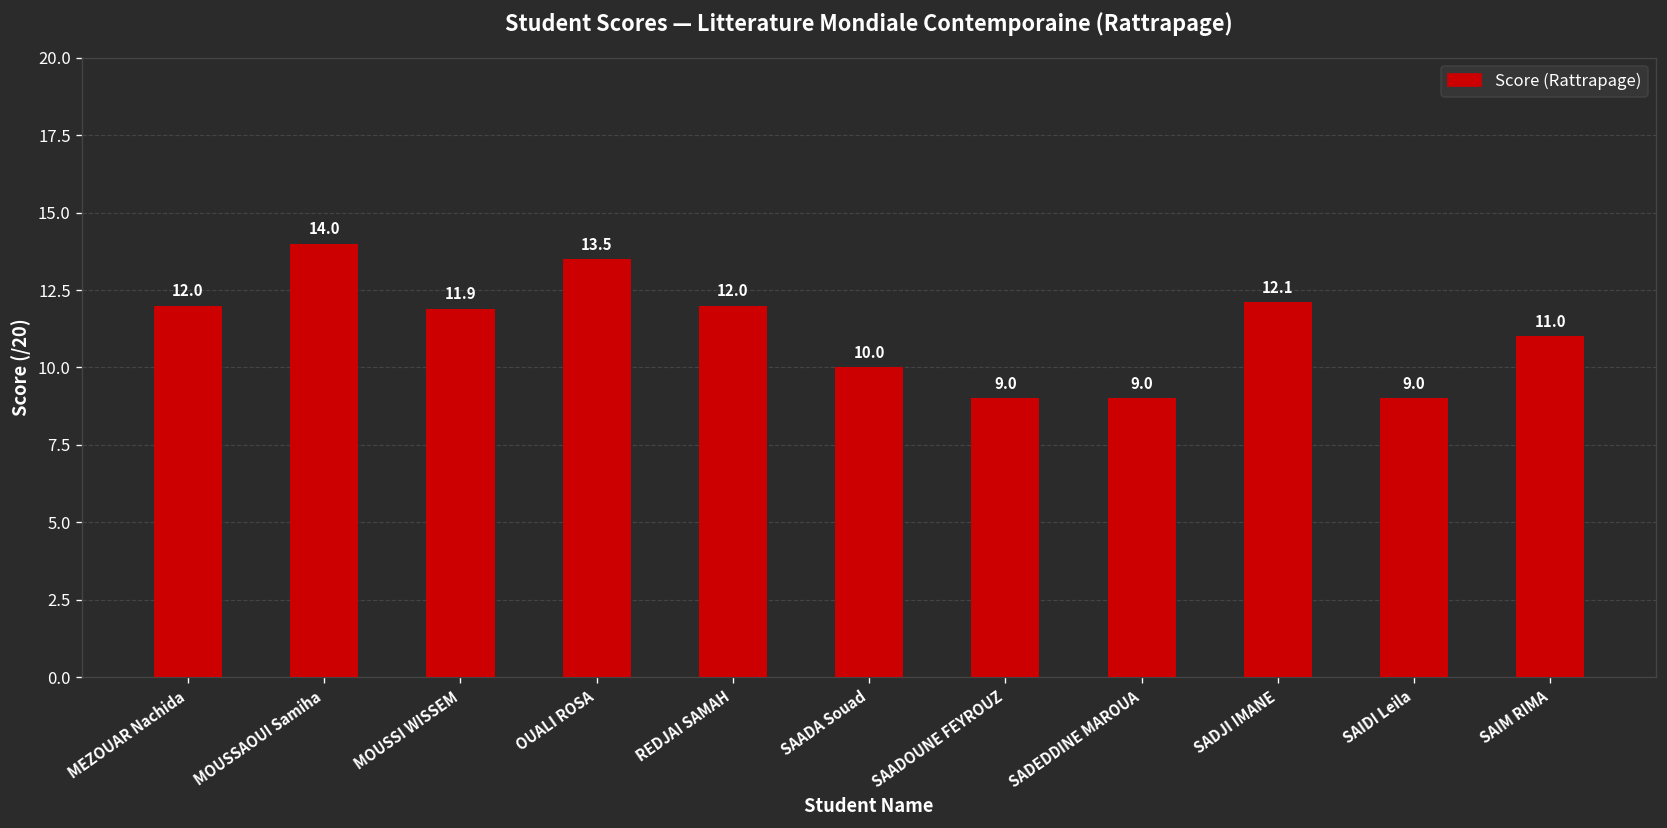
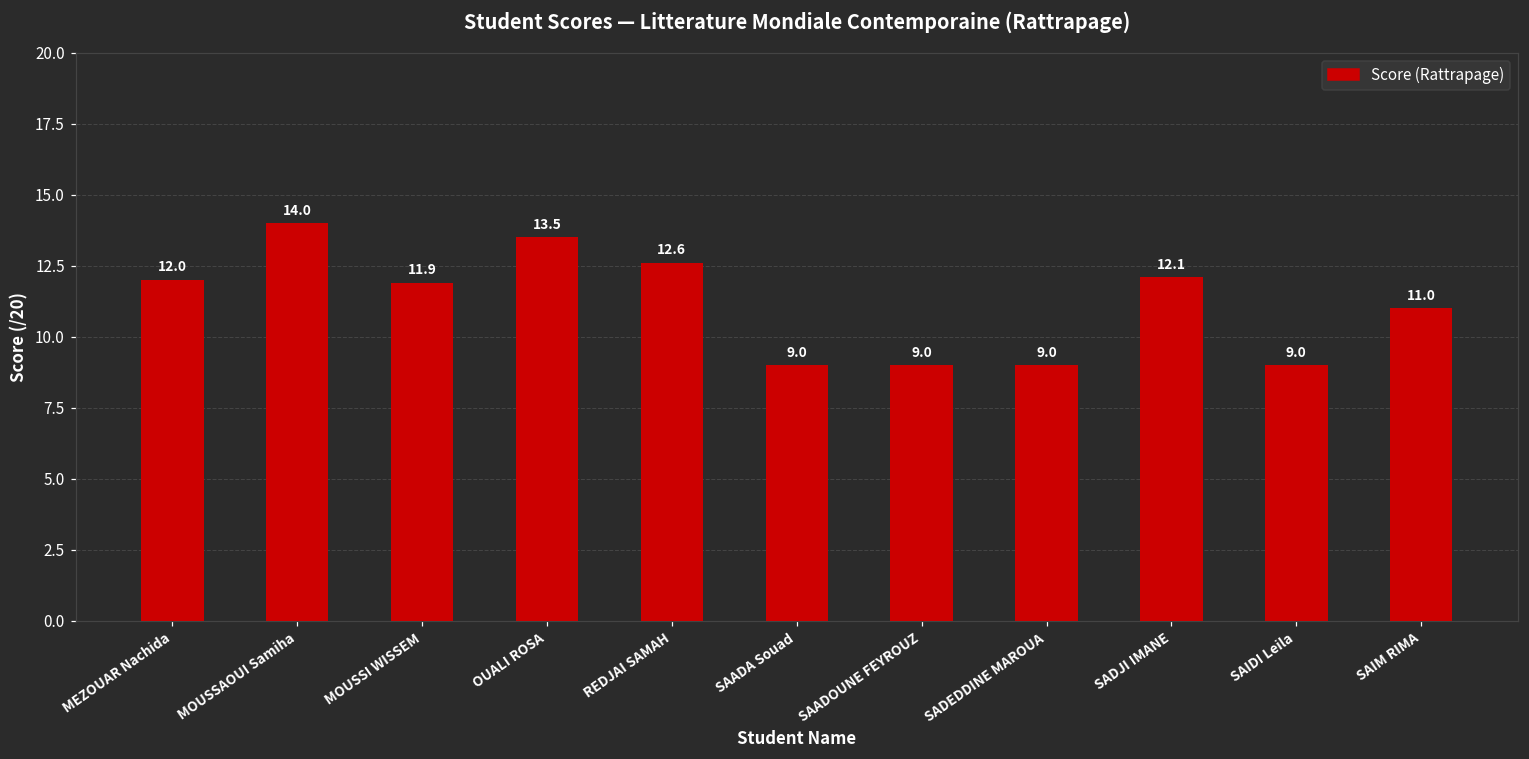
REDJAI SAMAH: 12.0 -> 12.6
SAADA Souad: 10.0 -> 9.0
